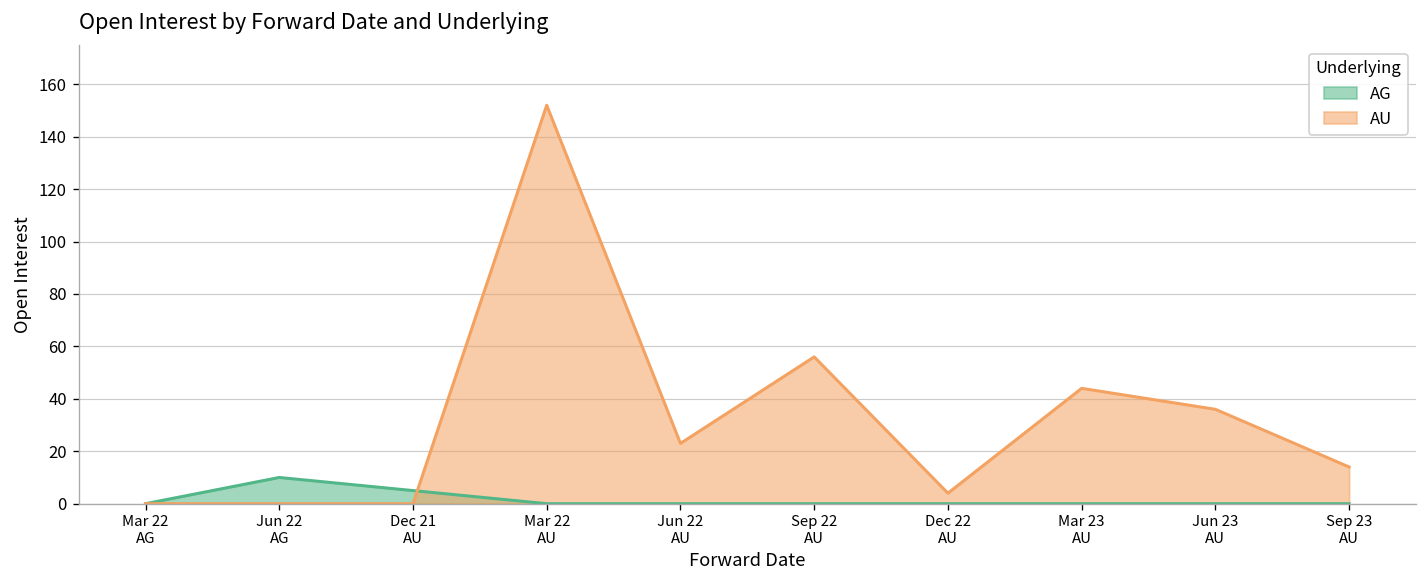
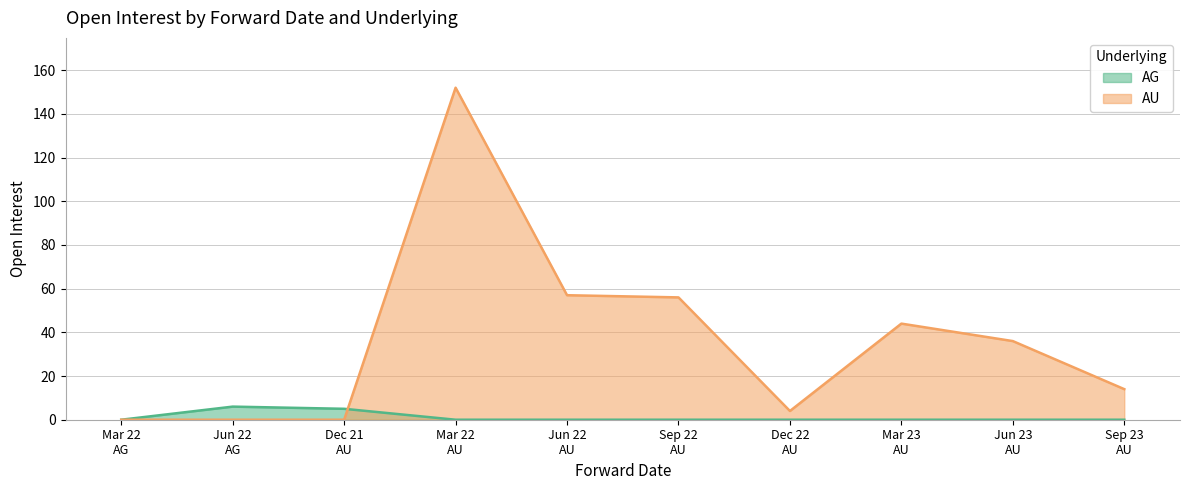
AG, Jun 22 AG: 10 -> 6
AU, Jun 22 AU: 23 -> 57
